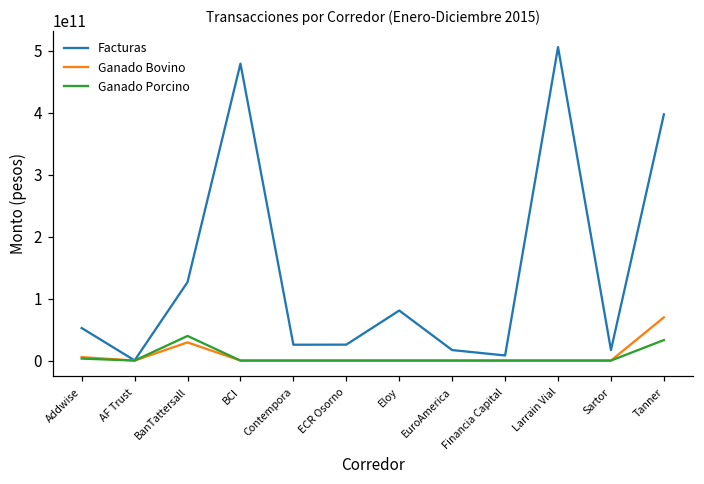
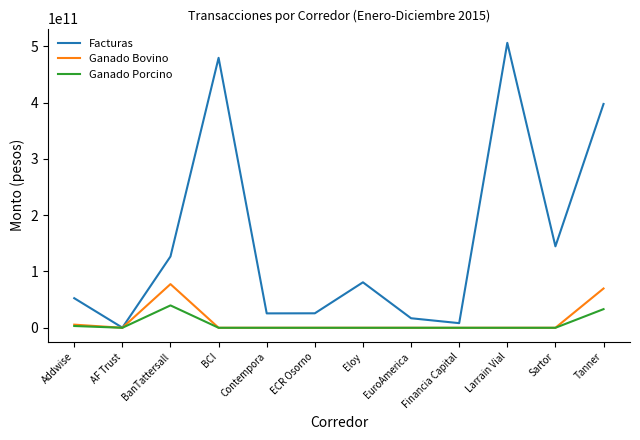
Ganado Bovino, BanTattersall: 30000000000 -> 80000000000
Facturas, Sartor: 20000000000 -> 140000000000
